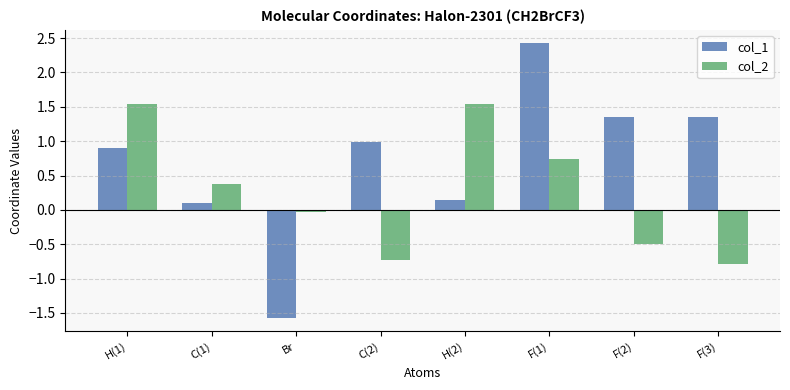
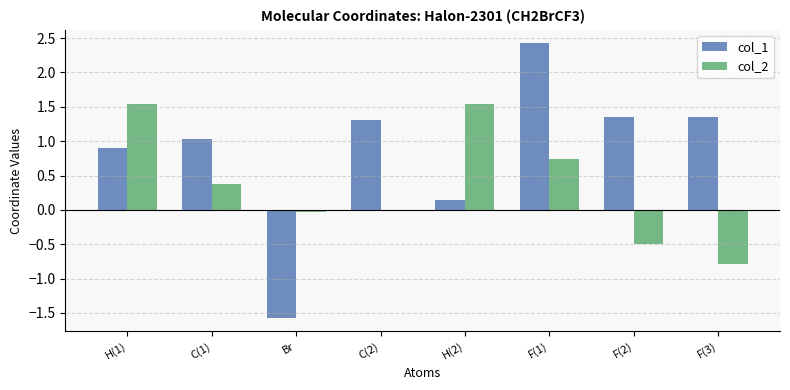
col_1, C(1): 0.1 -> 1.0
col_1, C(2): 1.0 -> 1.3
col_2, C(2): -0.7 -> 0.0
